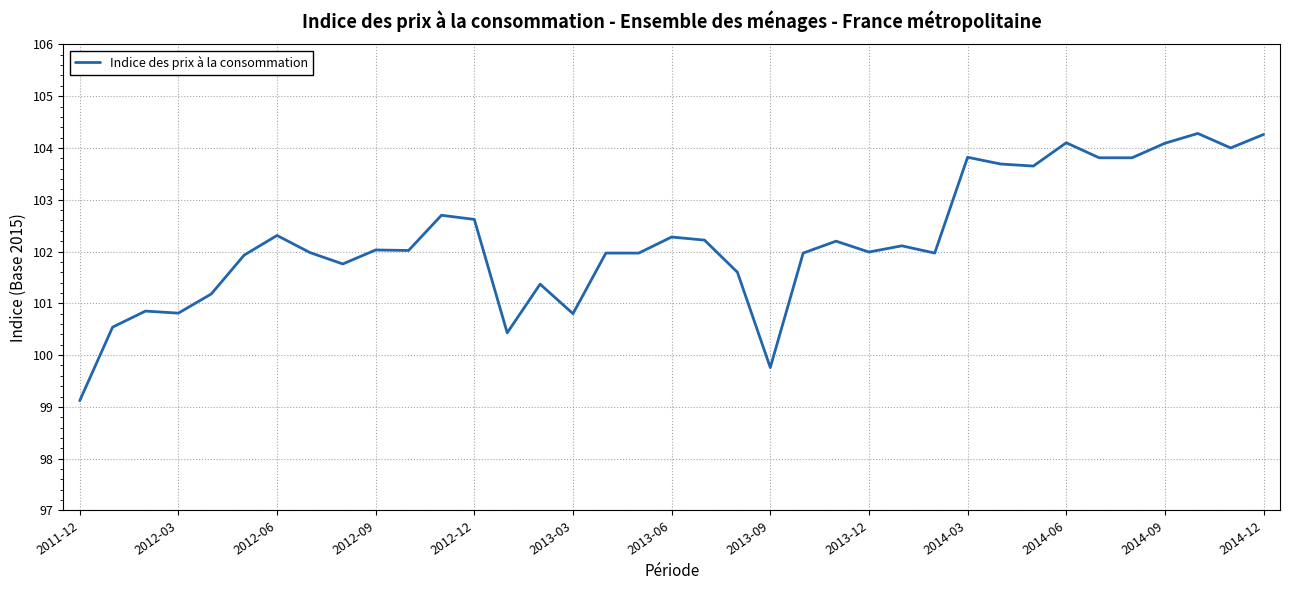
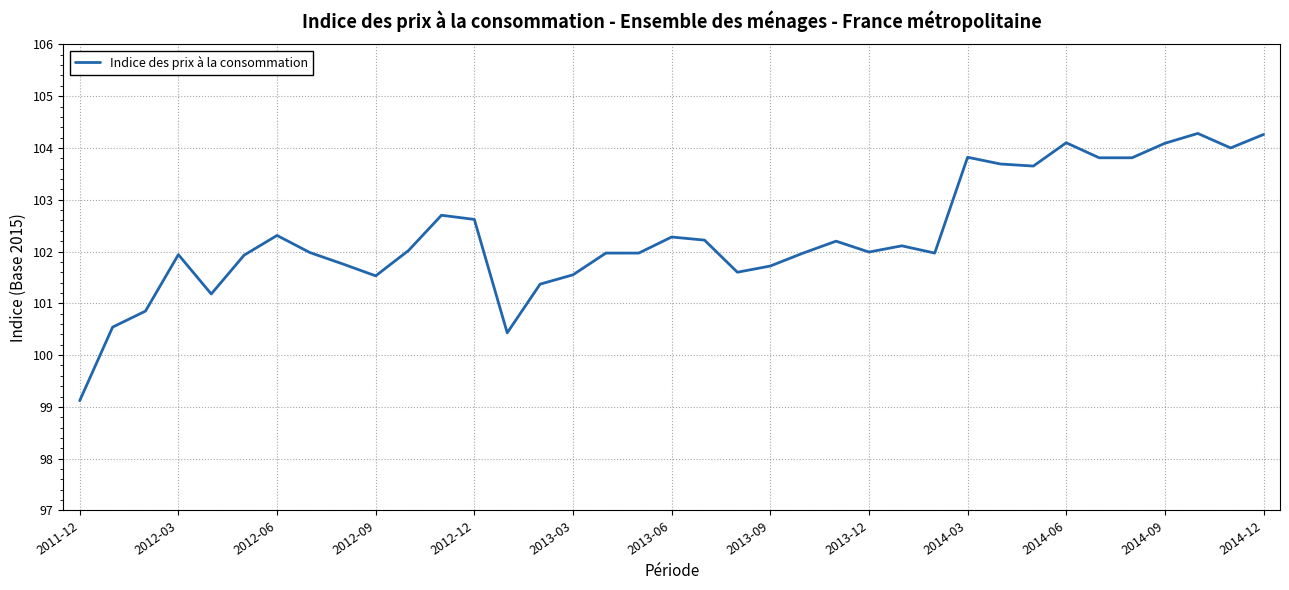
2012-03: 100.8 -> 101.9
2012-09: 102.0 -> 101.5
2013-03: 100.8 -> 101.6
2013-09: 99.8 -> 101.7
